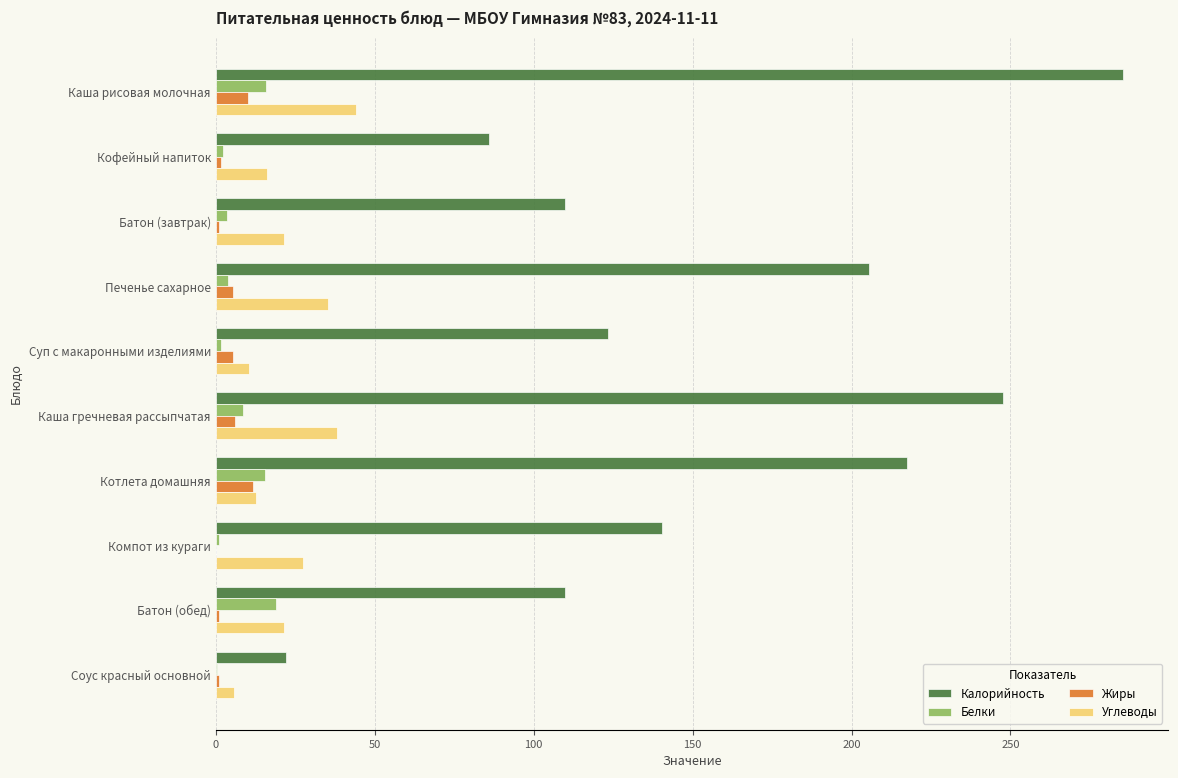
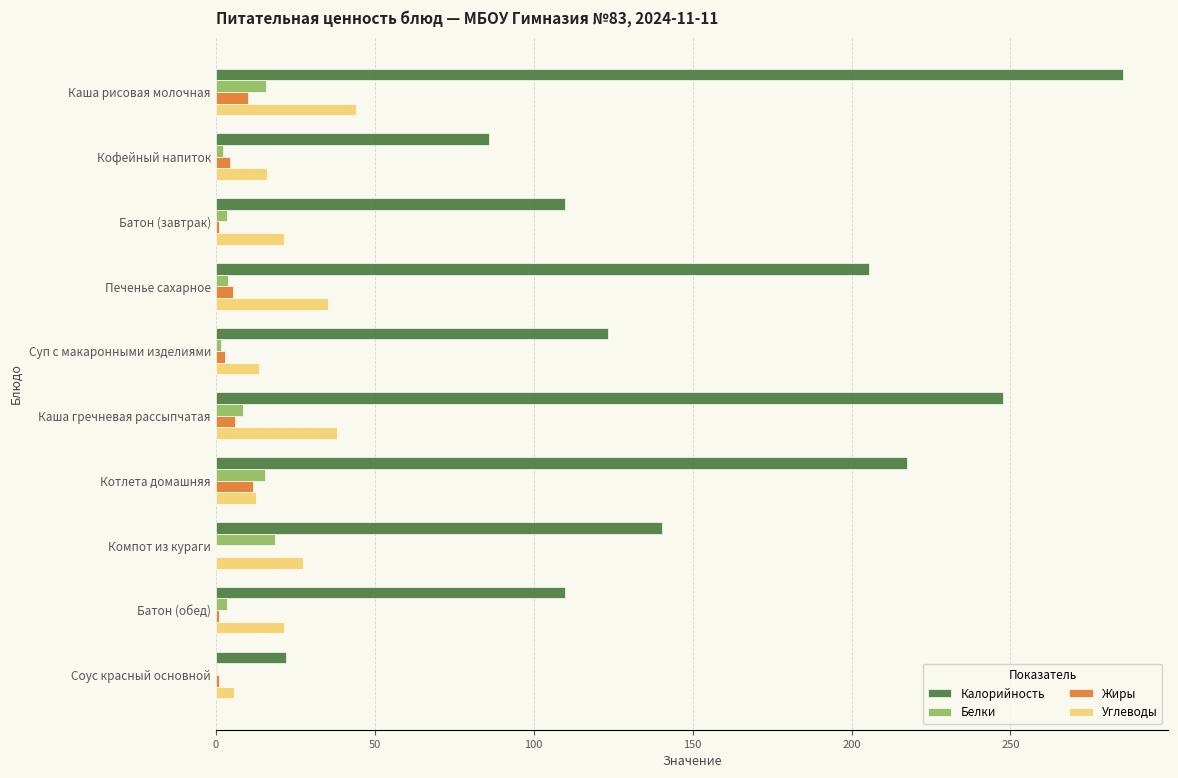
Жиры, Кофейный напиток: 2 -> 4
Жиры, Суп с макаронными изделиями: 6 -> 3
Углеводы, Суп с макаронными изделиями: 11 -> 14
Белки, Компот из кураги: 1 -> 19
Белки, Батон (обед): 19 -> 4
